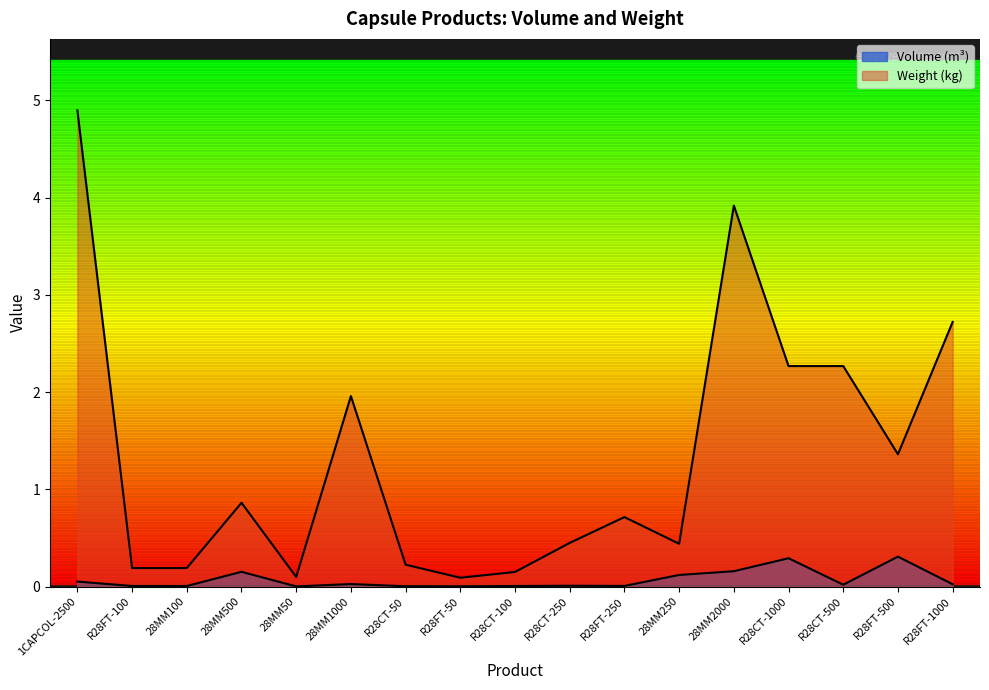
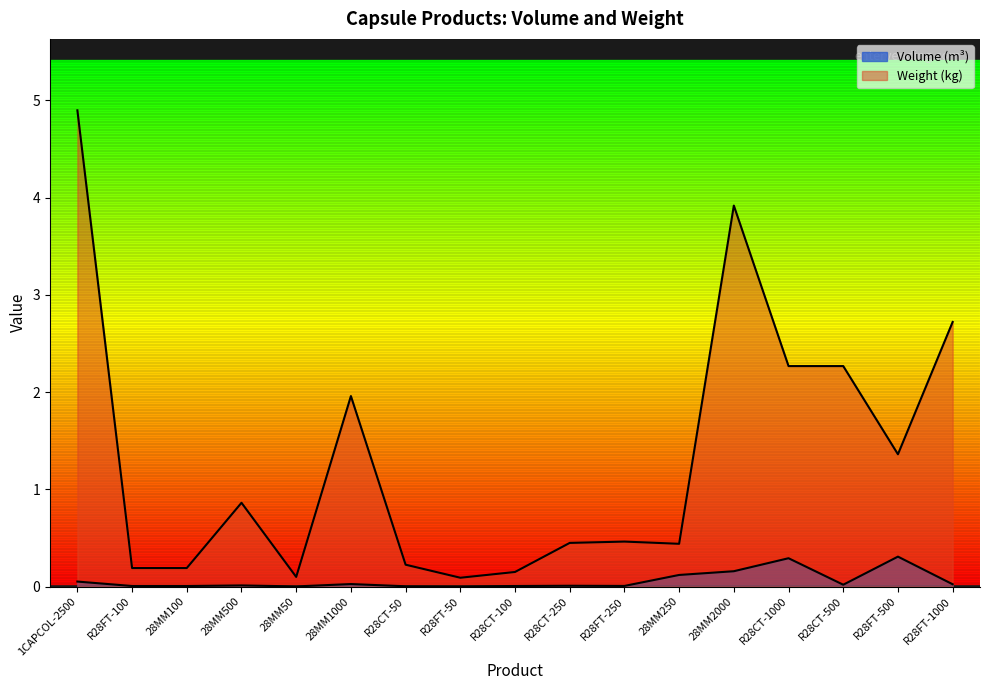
Volume (m³), 28MM500: 0.2 -> 0.0
Weight (kg), R28FT-250: 0.7 -> 0.5
